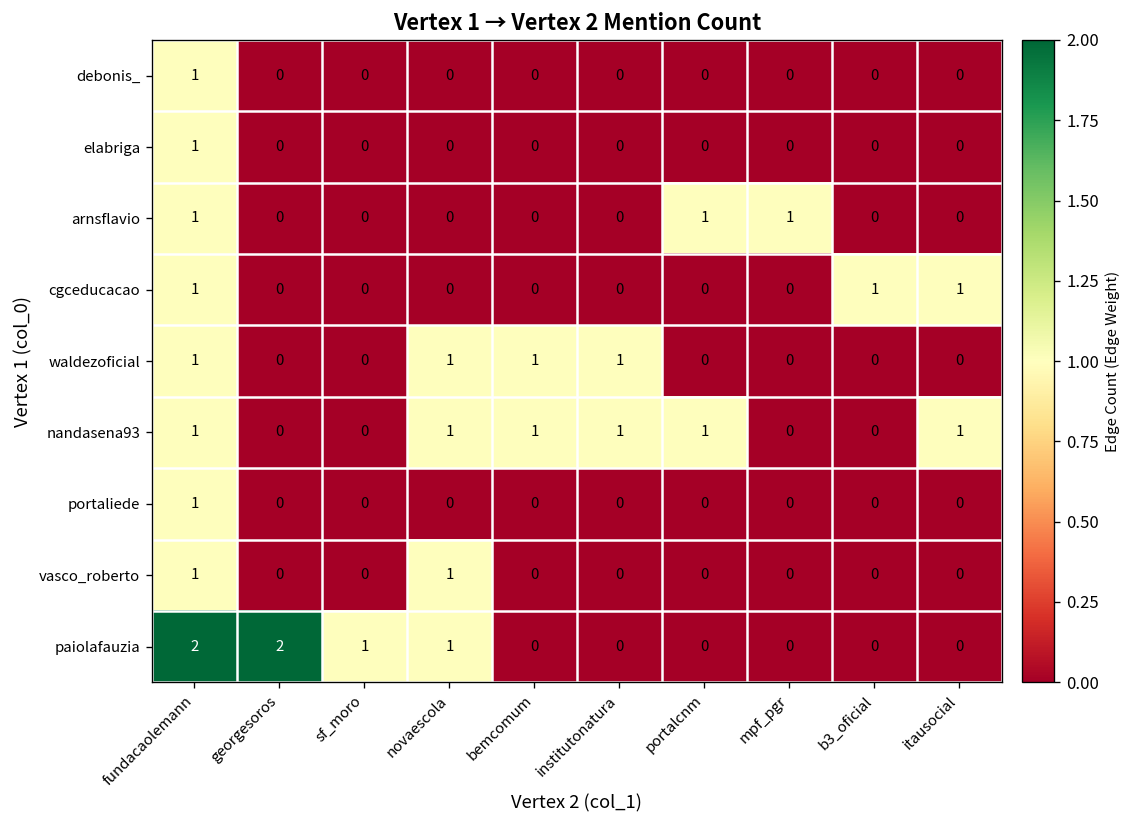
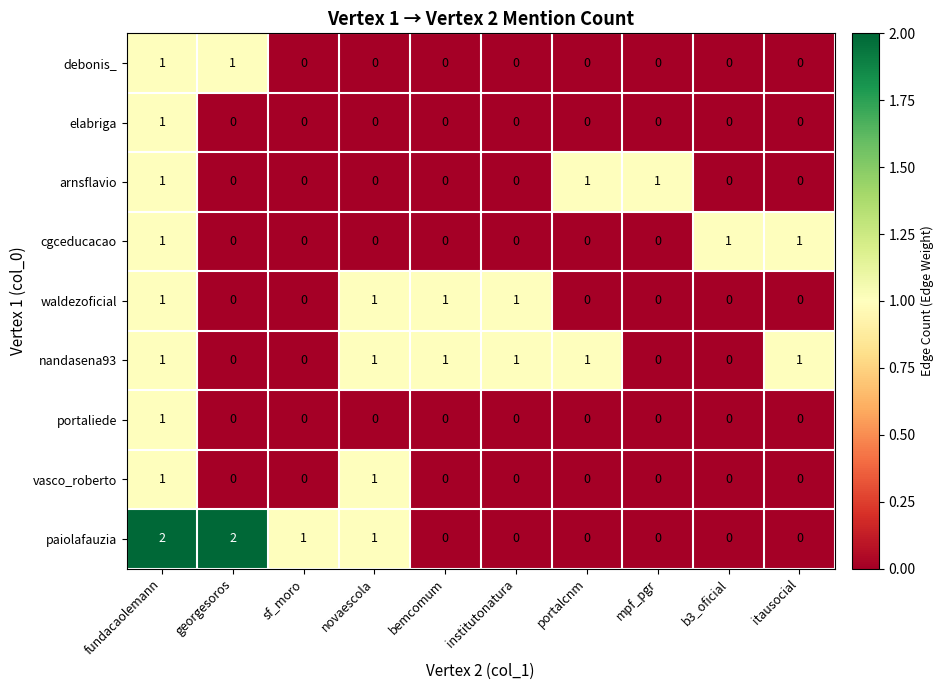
debonis_, georgesoros: 0 -> 1
